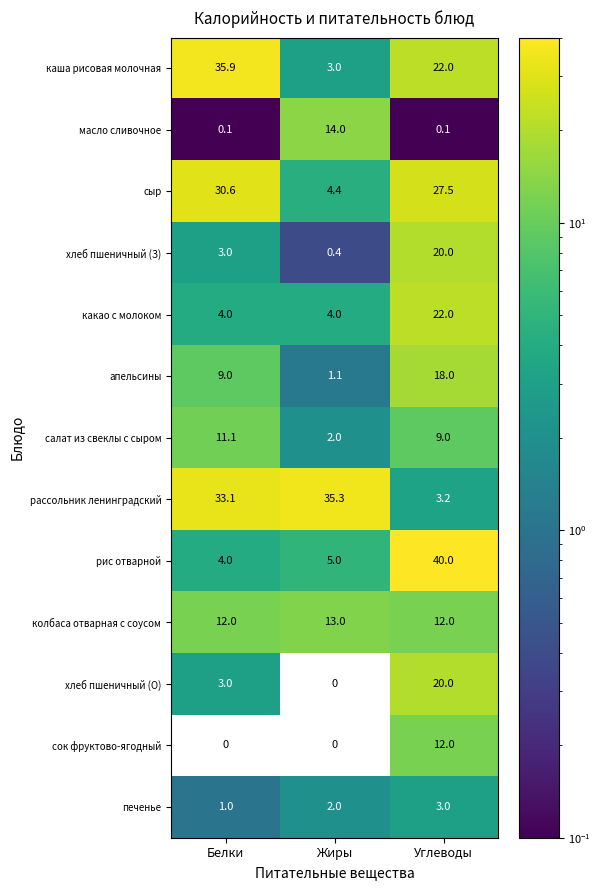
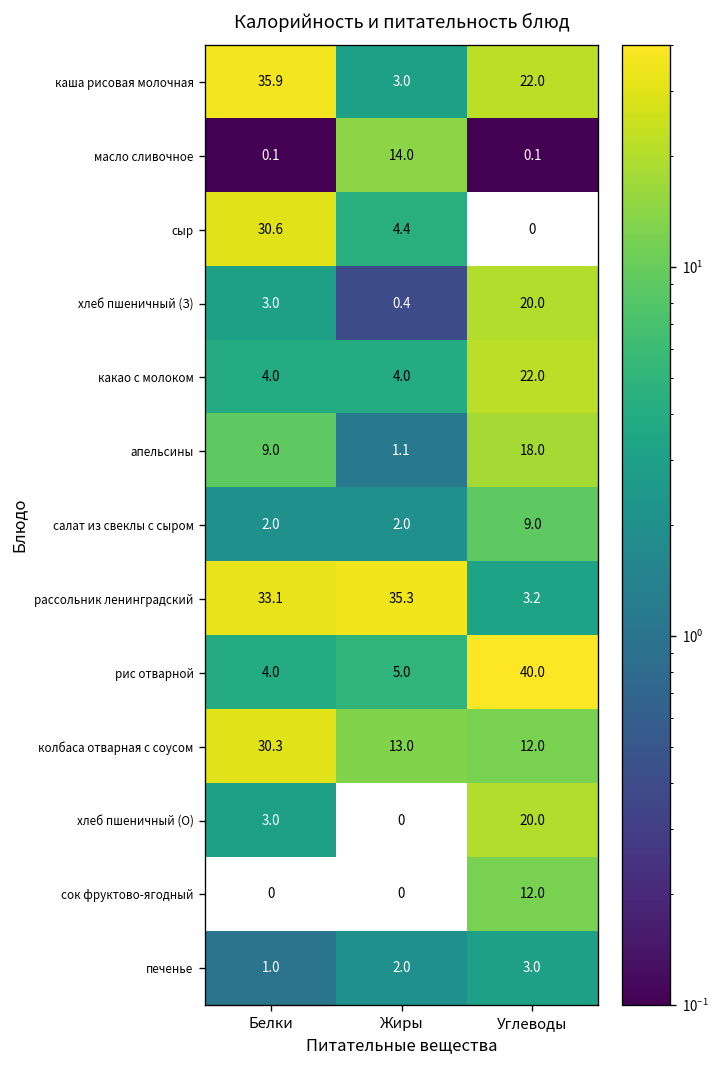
сыр, Углеводы: 27.5 -> 0
салат из свеклы с сыром, Белки: 11.1 -> 2.0
колбаса отварная с соусом, Белки: 12.0 -> 30.3
